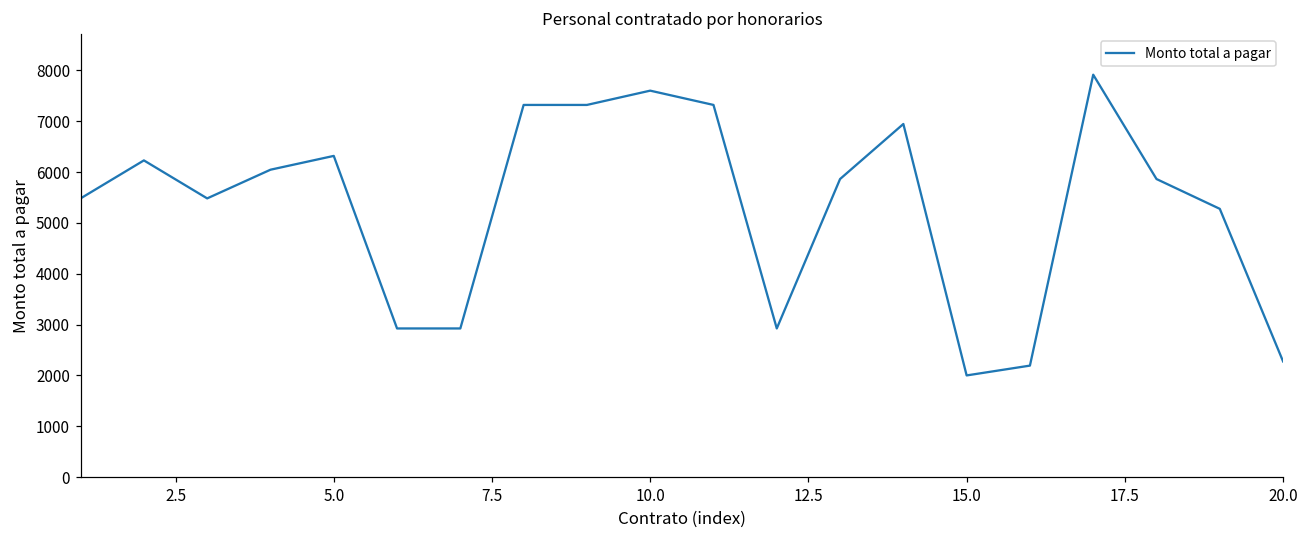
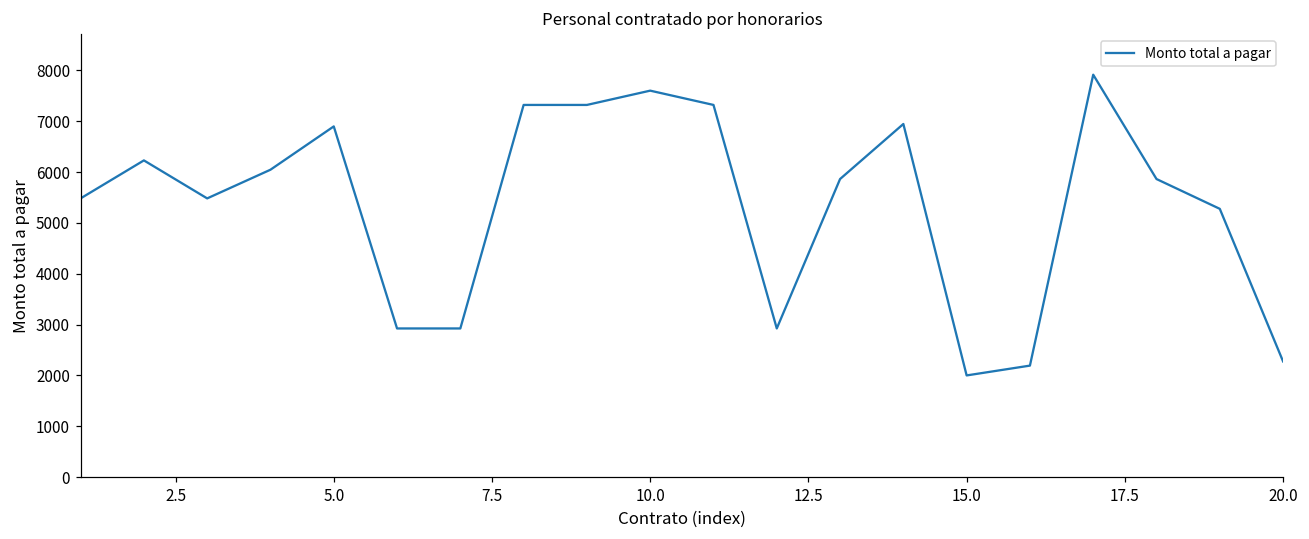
5.0: 6300 -> 6900
